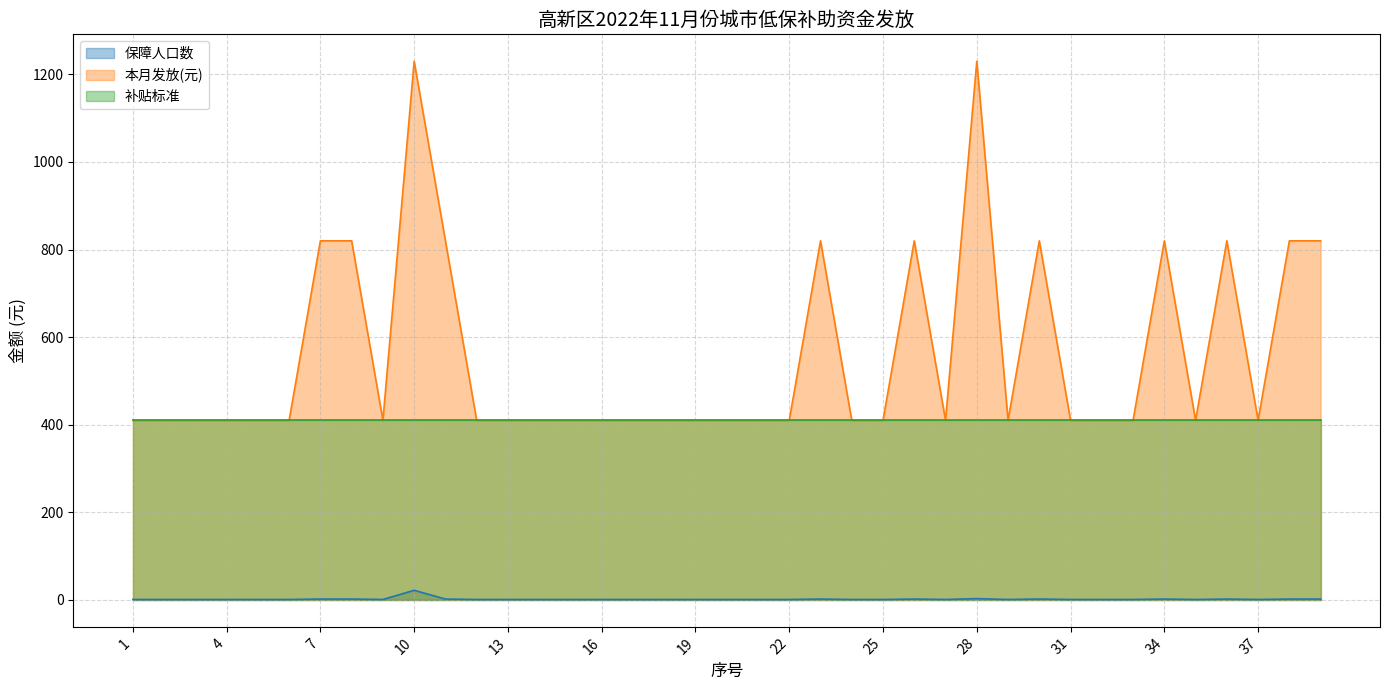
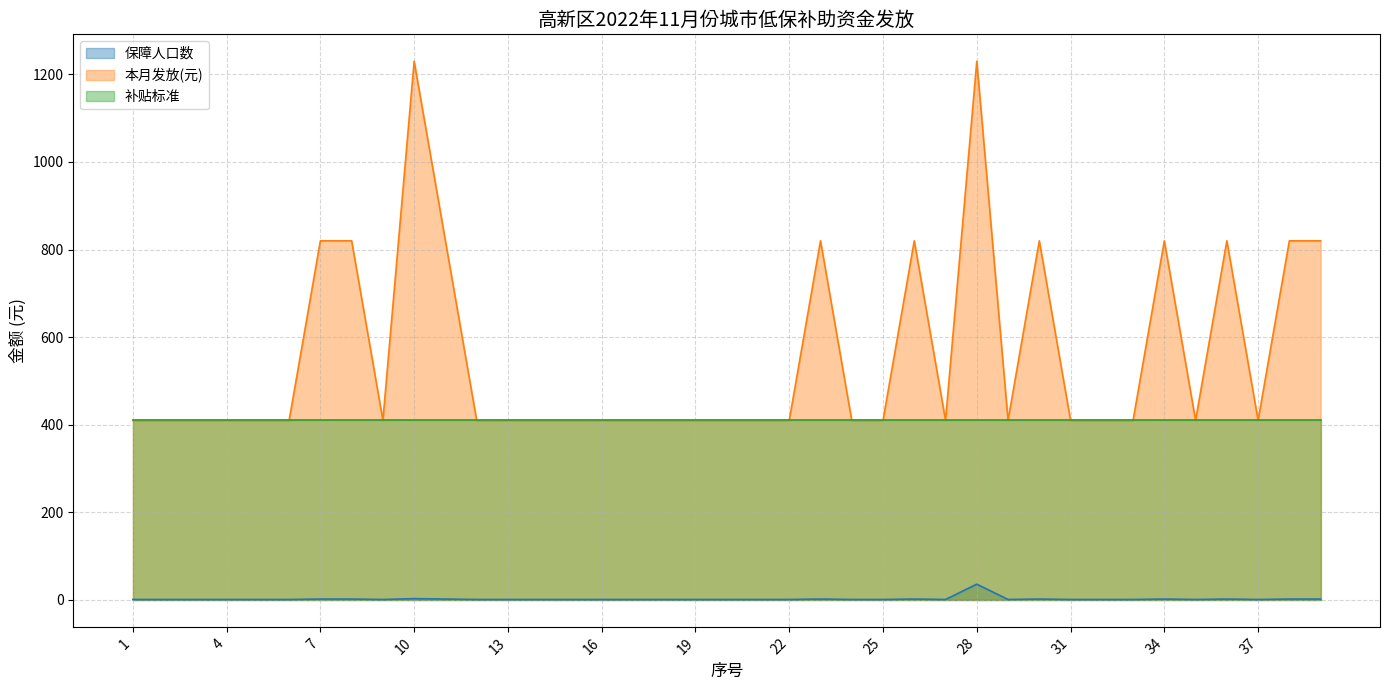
保障人口数, 10: 20 -> 0
保障人口数, 28: 0 -> 40
